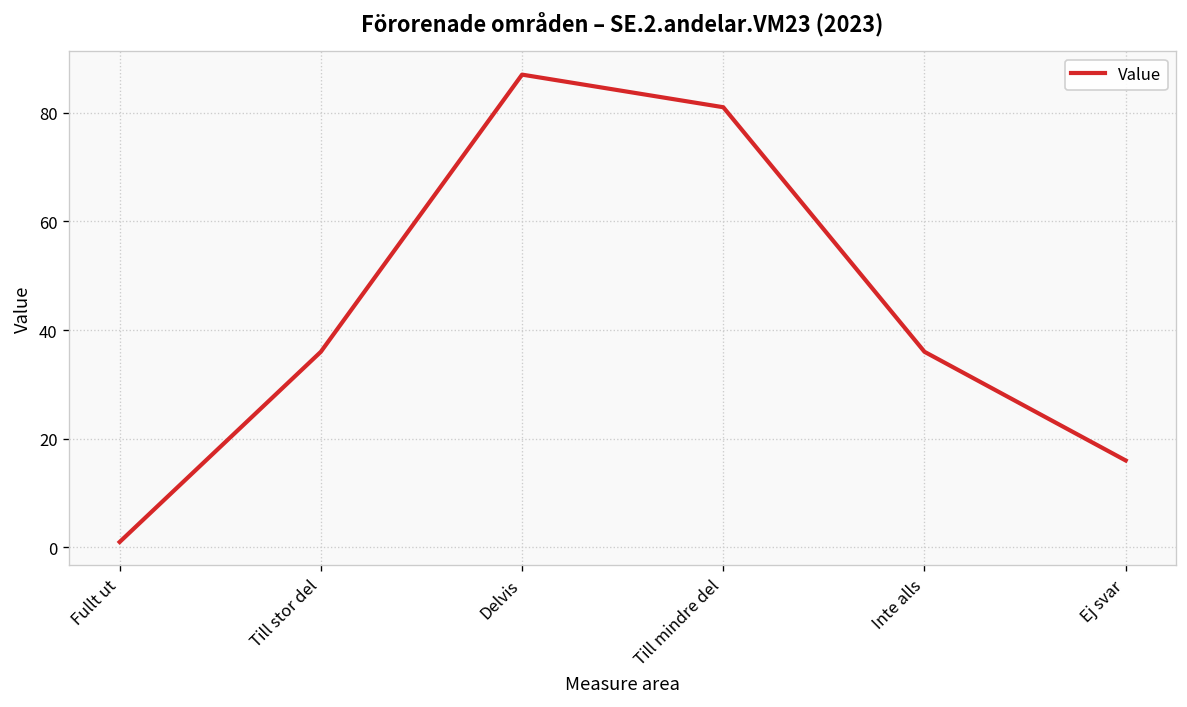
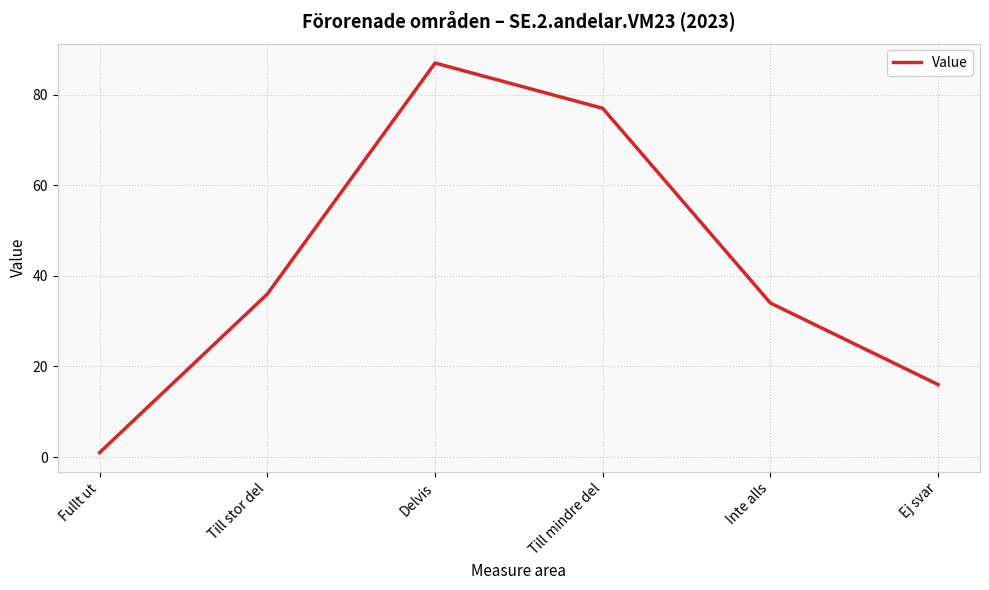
Till mindre del: 81 -> 77
Inte alls: 36 -> 34
